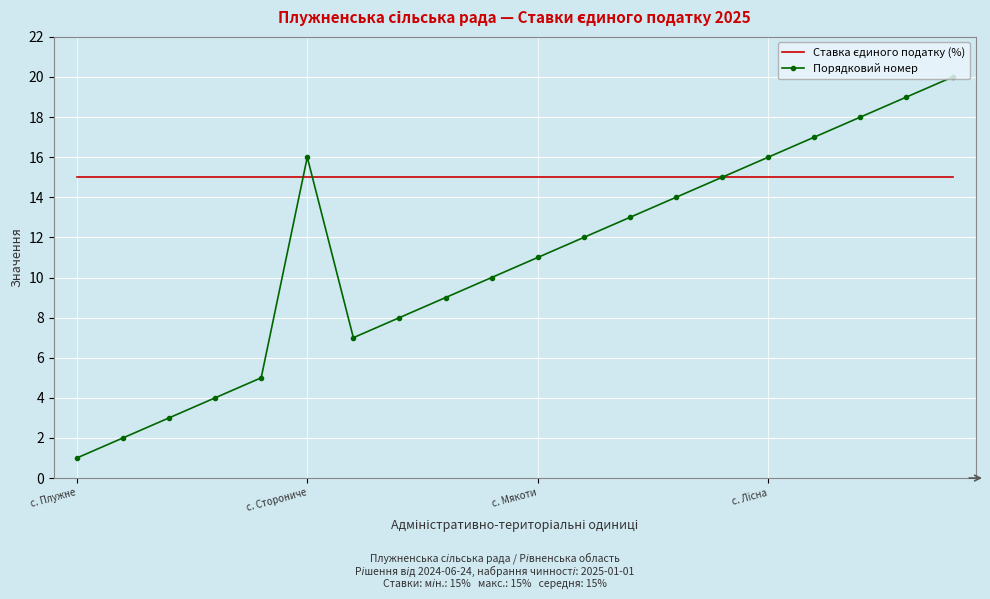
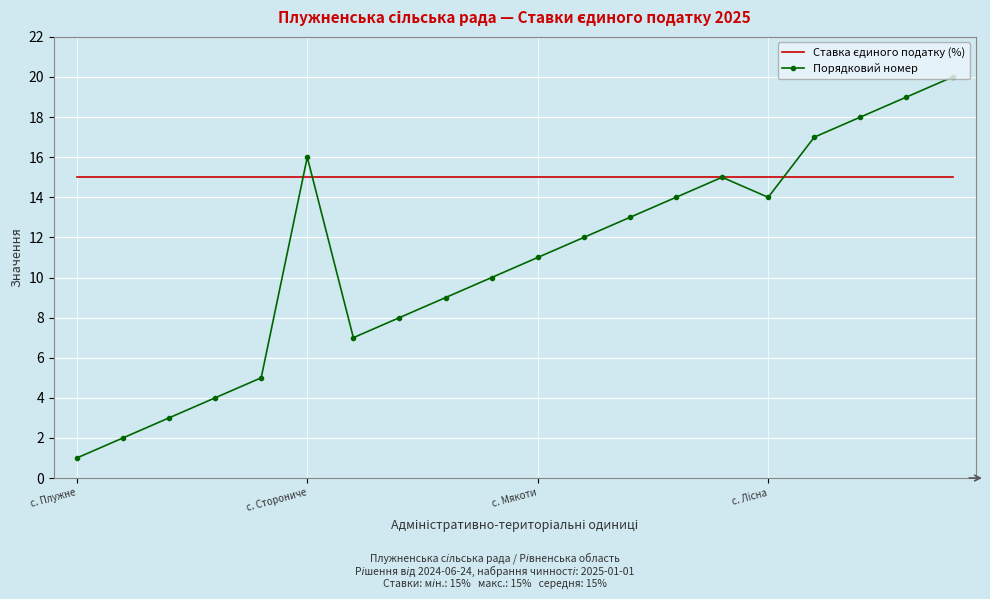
Порядковий номер, с. Лісна: 16 -> 14
